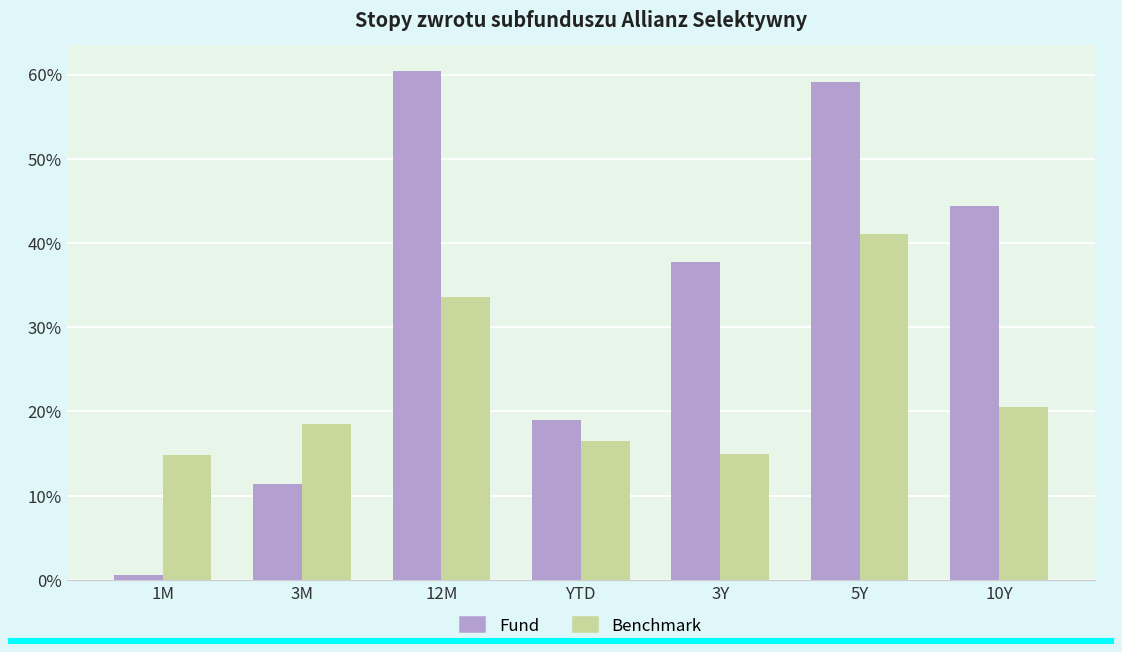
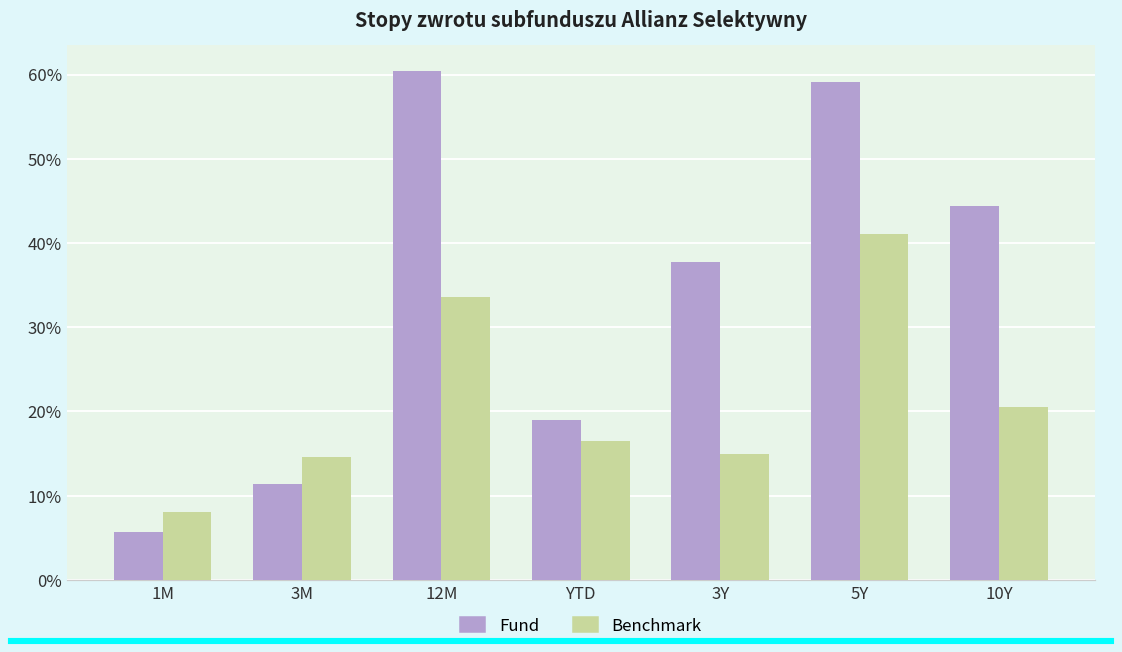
Fund, 1M: 1% -> 6%
Benchmark, 1M: 15% -> 8%
Benchmark, 3M: 19% -> 15%
